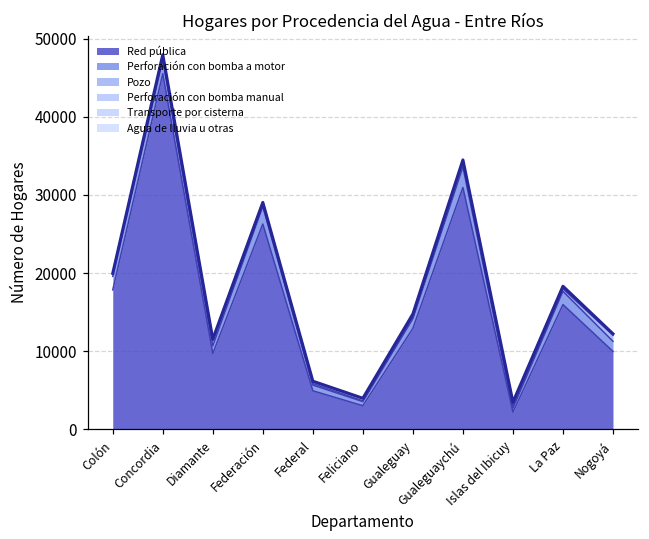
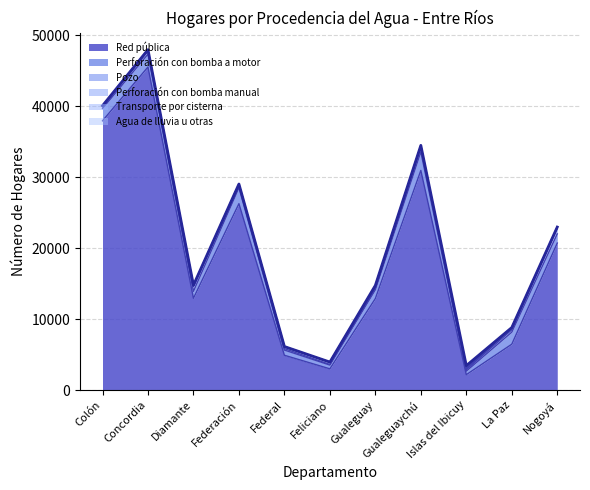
Red pública, Colón: 18000 -> 38000
Red pública, Diamante: 10000 -> 13000
Red pública, La Paz: 16000 -> 6000
Red pública, Nogoyá: 10000 -> 21000
